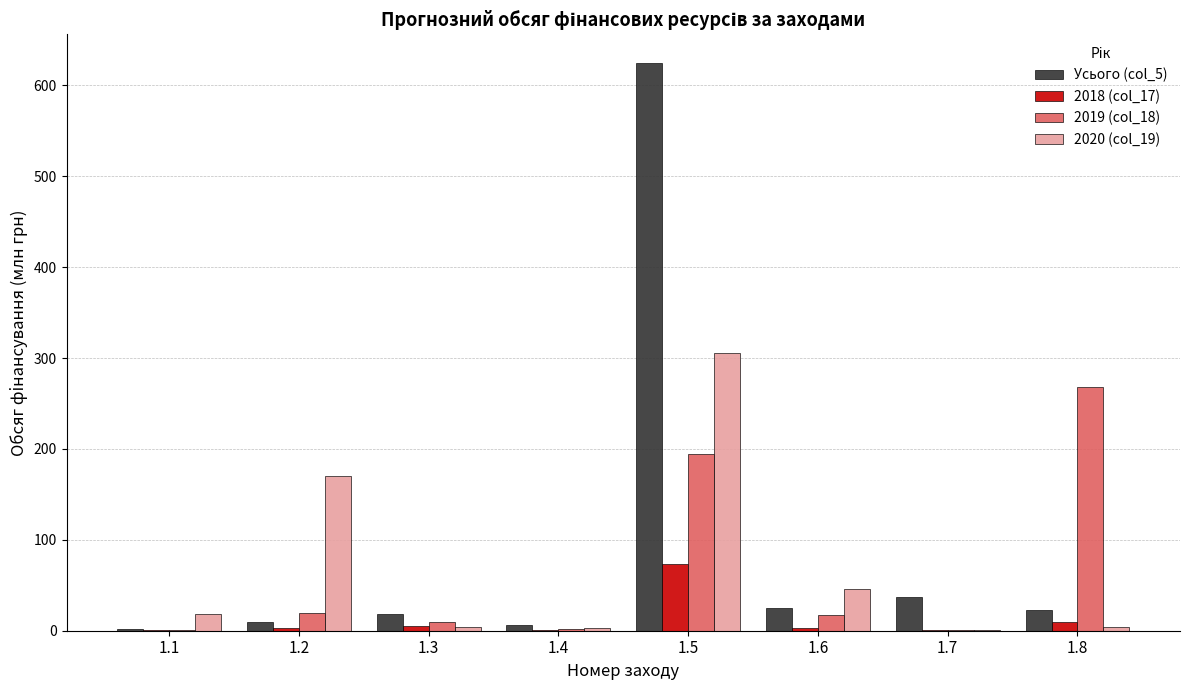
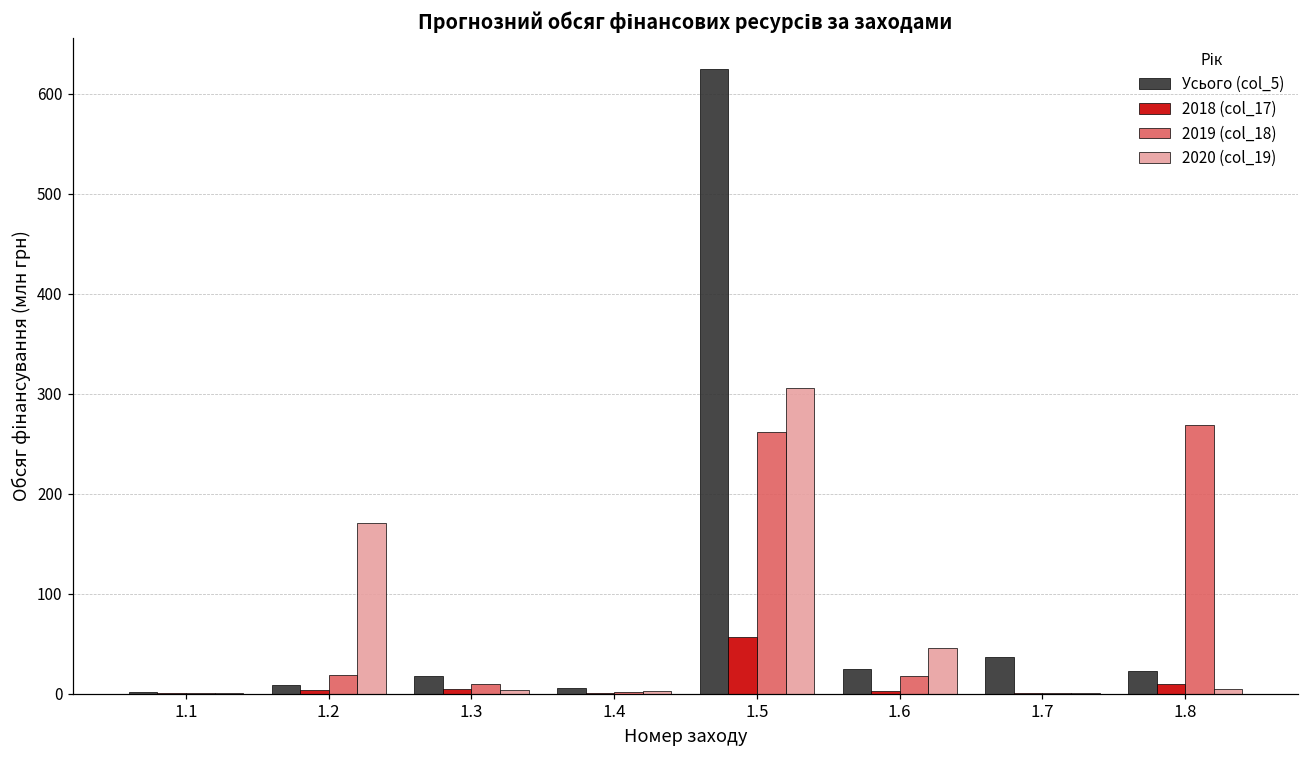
2020 (col_19), 1.1: 20 -> 0
2018 (col_17), 1.5: 70 -> 60
2019 (col_18), 1.5: 190 -> 260
